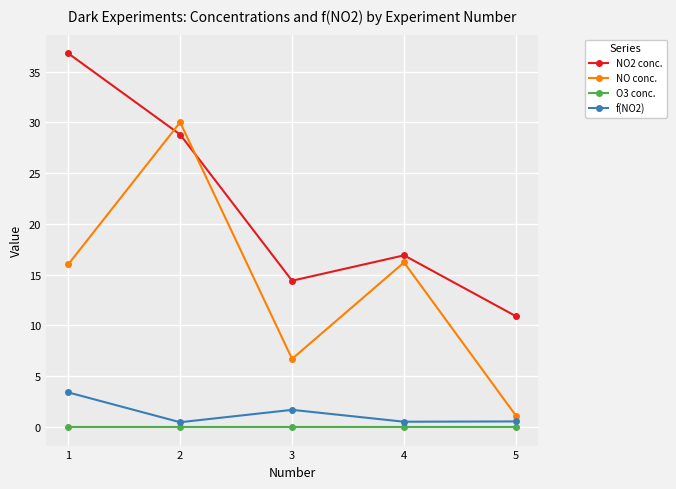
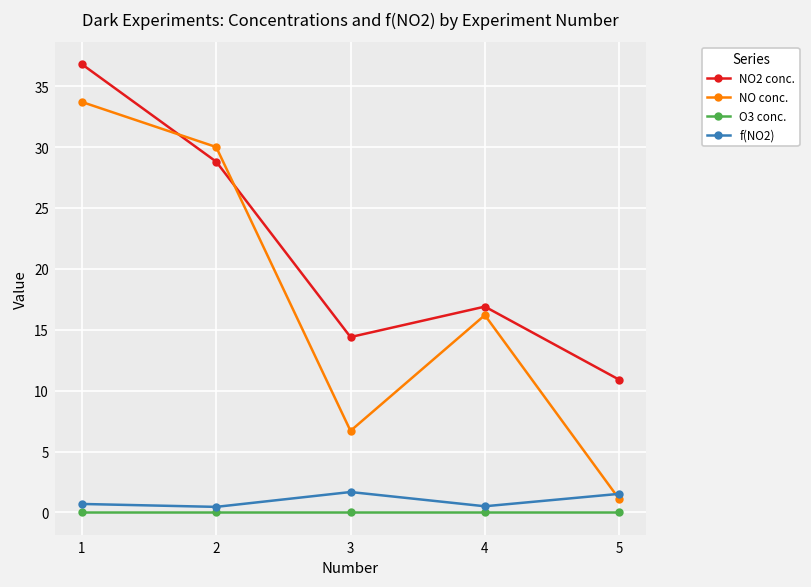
NO conc., 1: 16.0 -> 33.7
f(NO2), 1: 3.4 -> 0.7
f(NO2), 5: 0.5 -> 1.5
